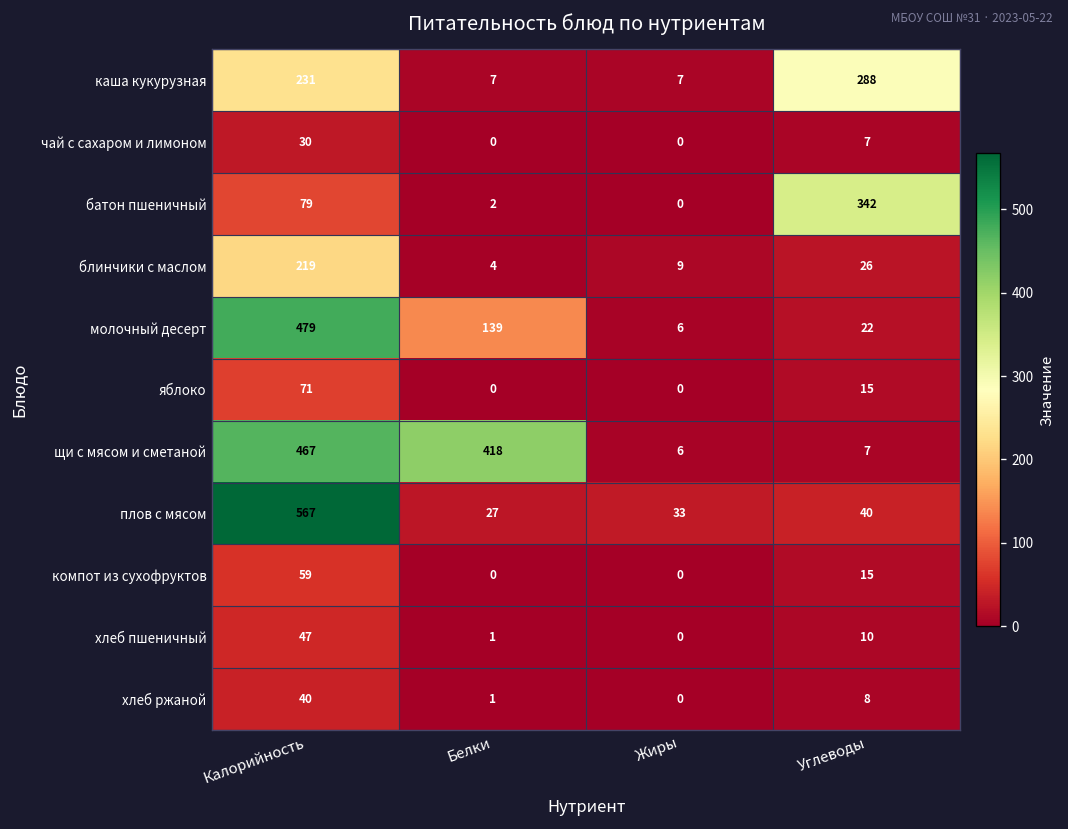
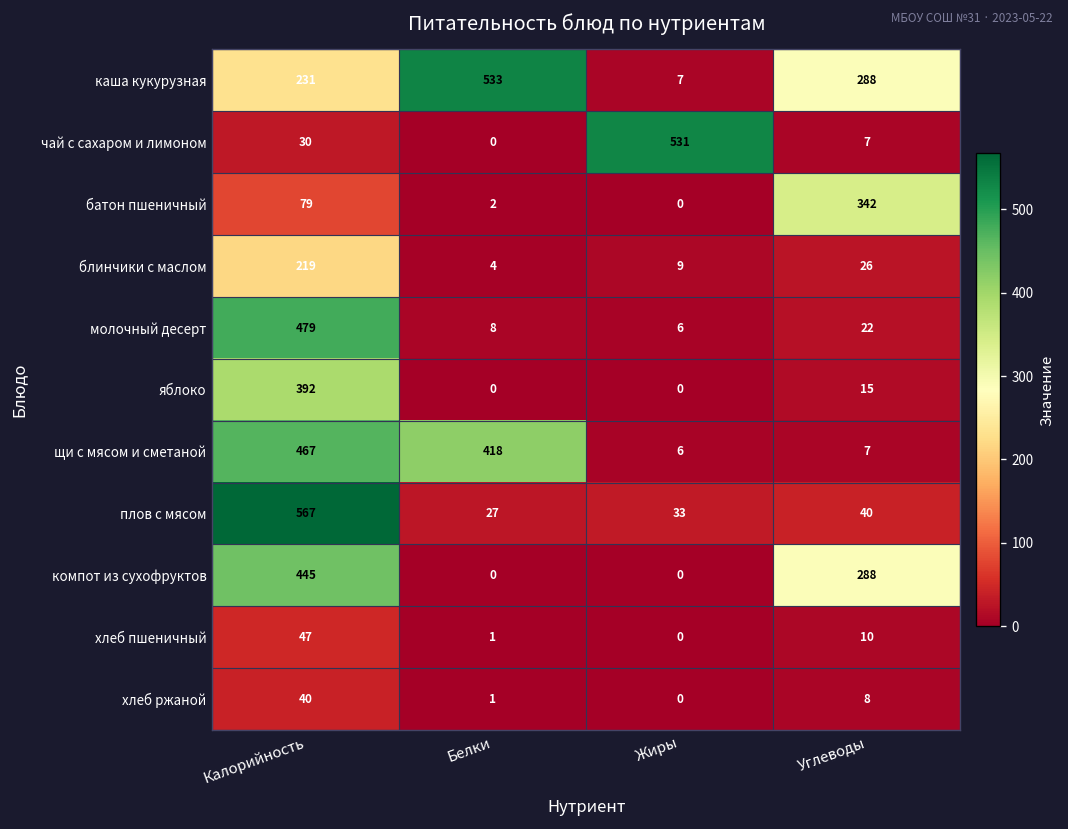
каша кукурузная, Белки: 7 -> 533
чай с сахаром и лимоном, Жиры: 0 -> 531
молочный десерт, Белки: 139 -> 8
яблоко, Калорийность: 71 -> 392
компот из сухофруктов, Калорийность: 59 -> 445
компот из сухофруктов, Углеводы: 15 -> 288
